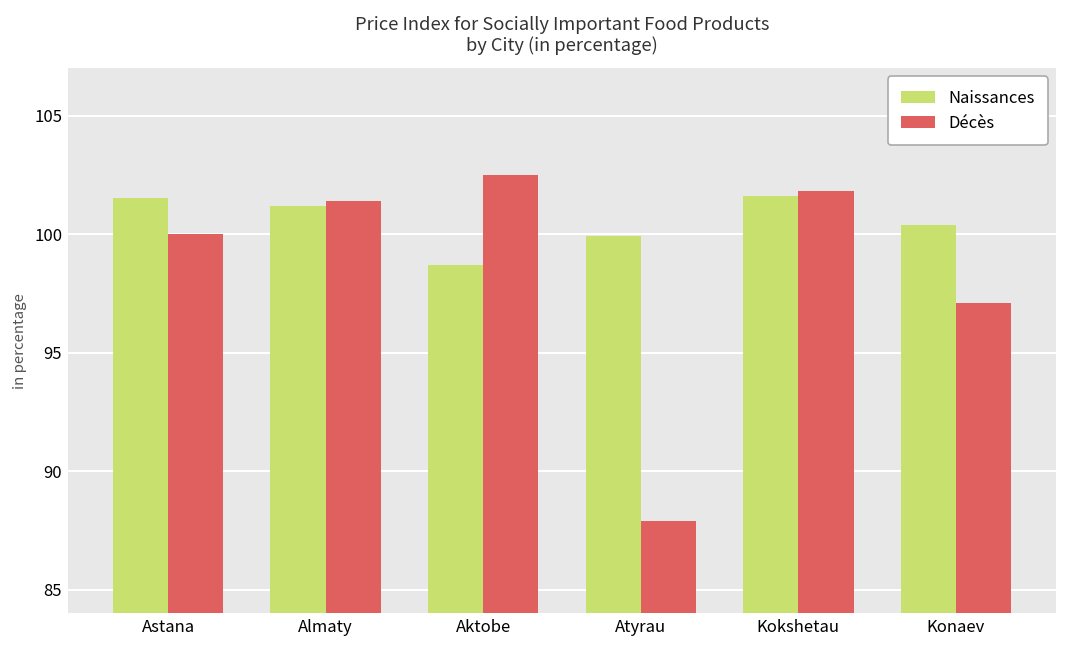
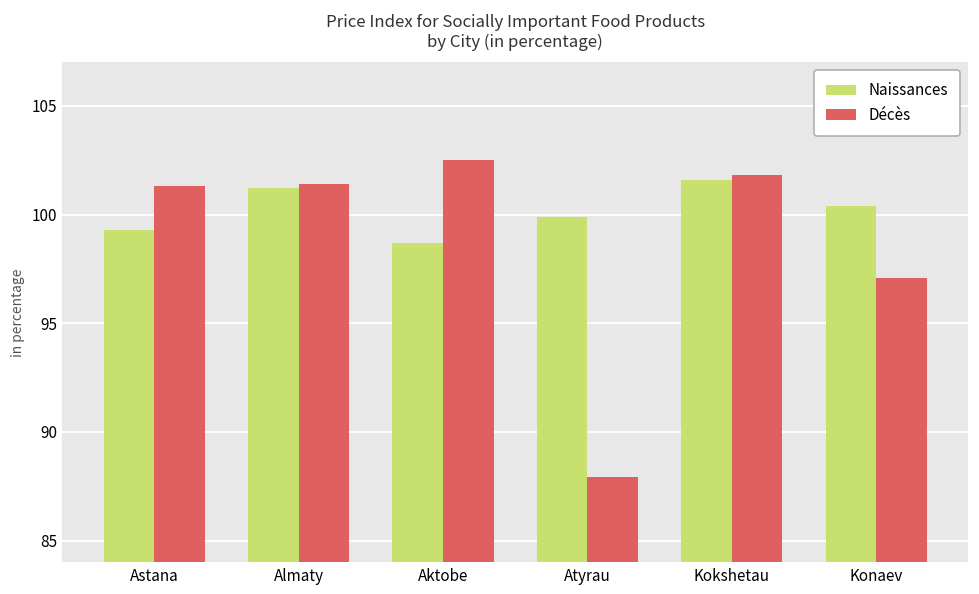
Naissances, Astana: 101.5 -> 99.3
Décès, Astana: 100.0 -> 101.3
